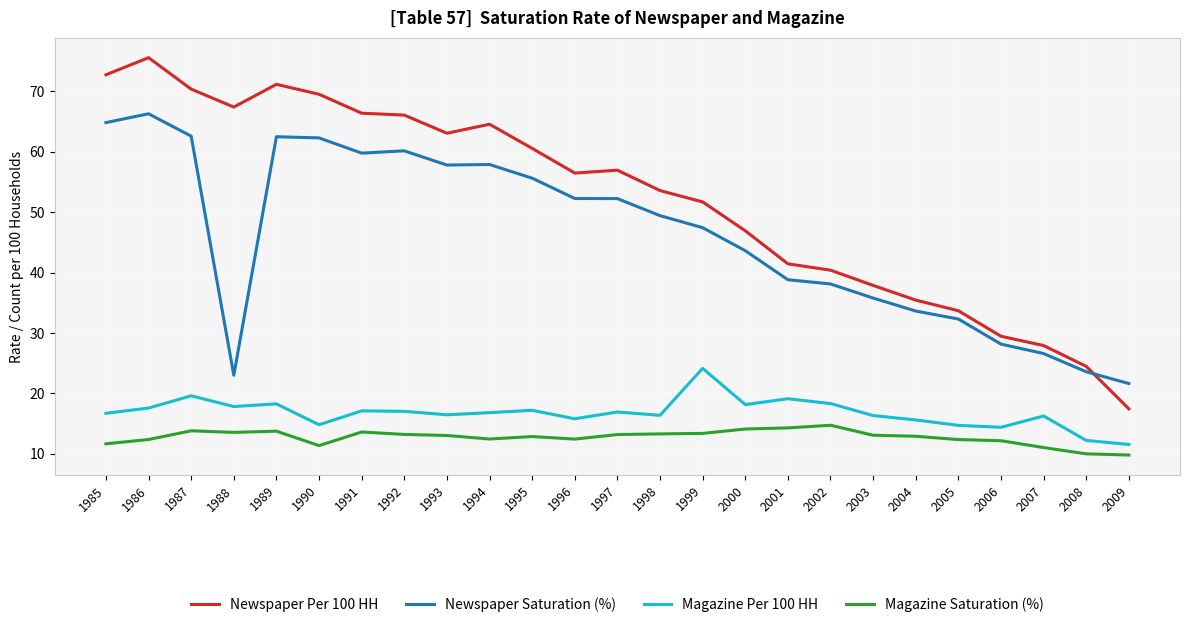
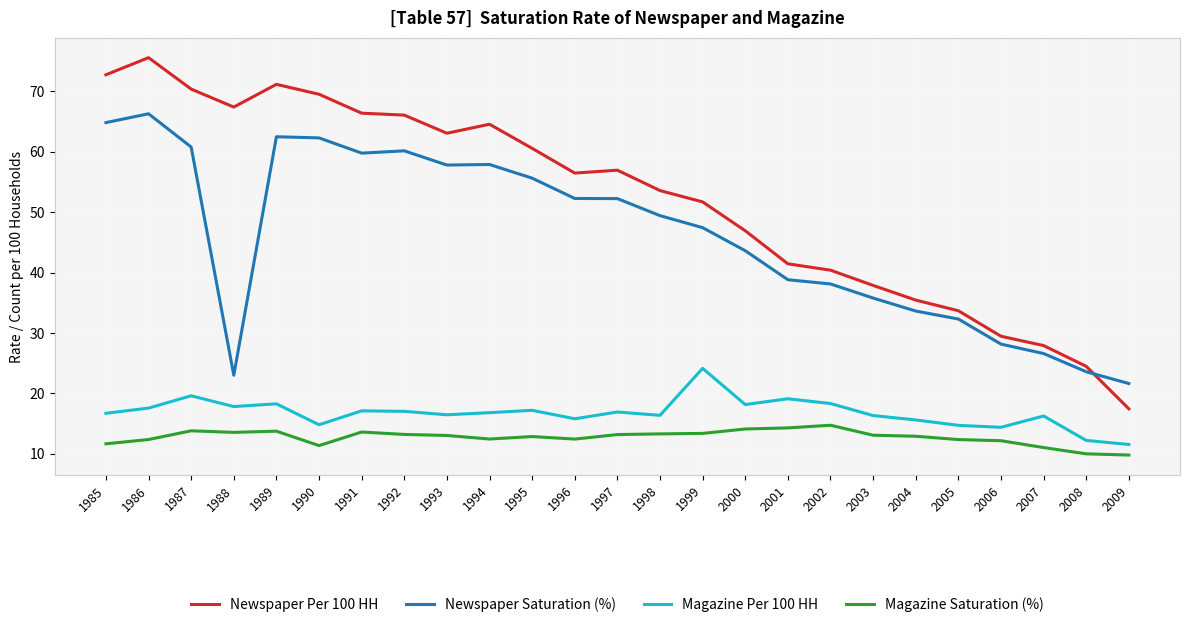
Newspaper Saturation (%), 1987: 63 -> 61
